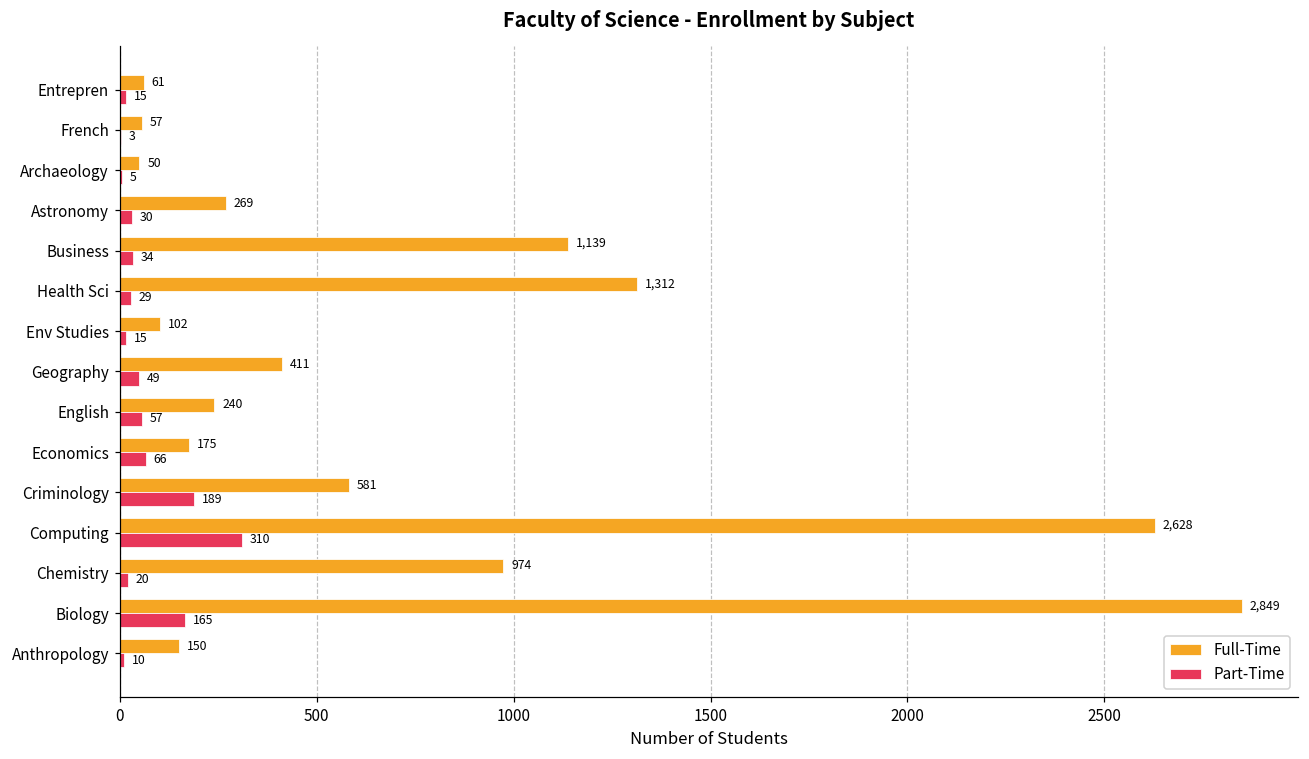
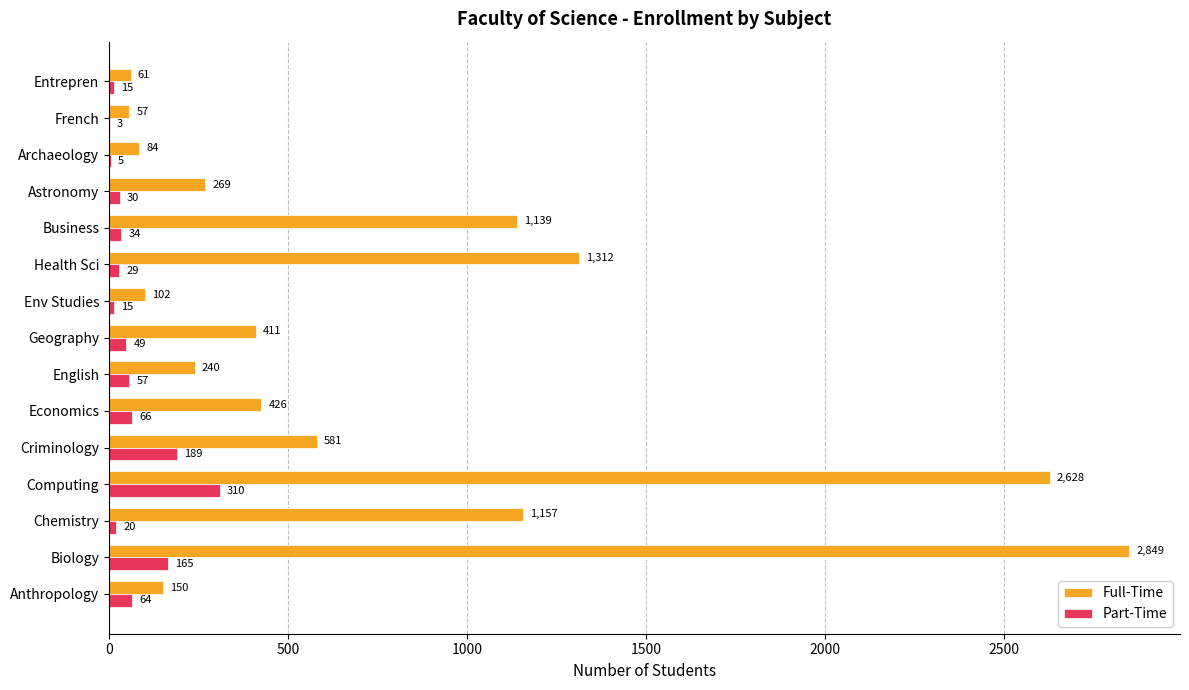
Full-Time, Archaeology: 50 -> 84
Full-Time, Economics: 175 -> 426
Full-Time, Chemistry: 974 -> 1,157
Part-Time, Anthropology: 10 -> 64
